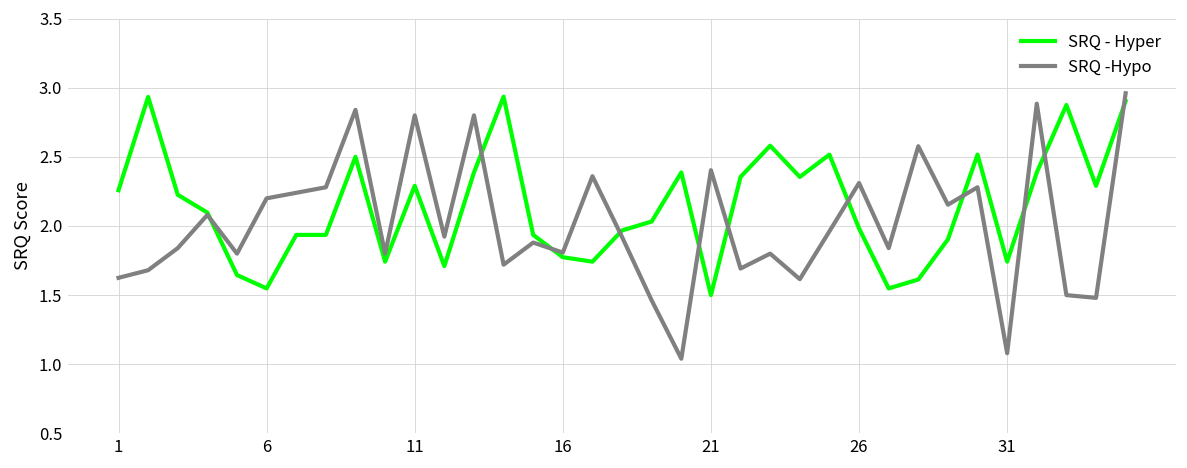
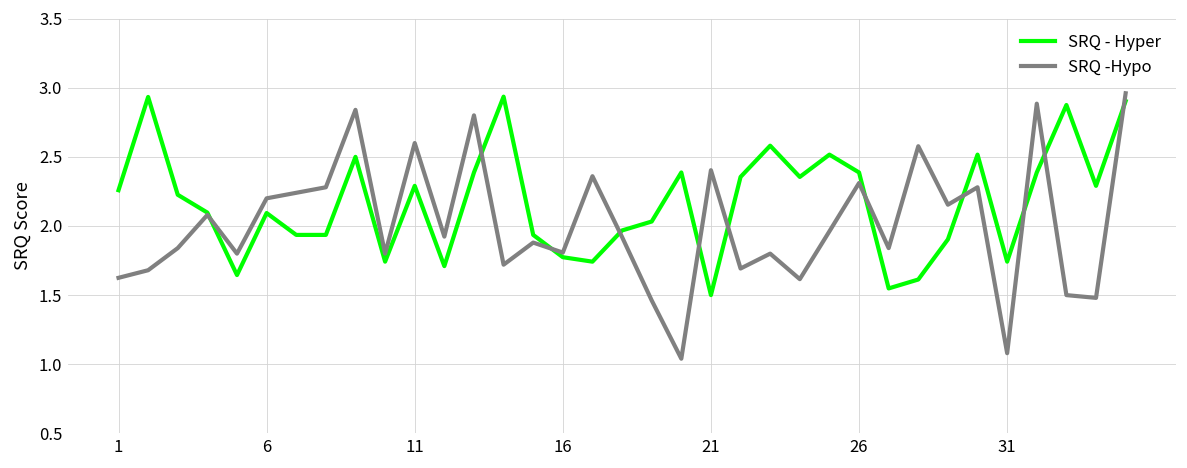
SRQ - Hyper, 6: 1.55 -> 2.09
SRQ -Hypo, 11: 2.8 -> 2.6
SRQ - Hyper, 26: 1.98 -> 2.39
